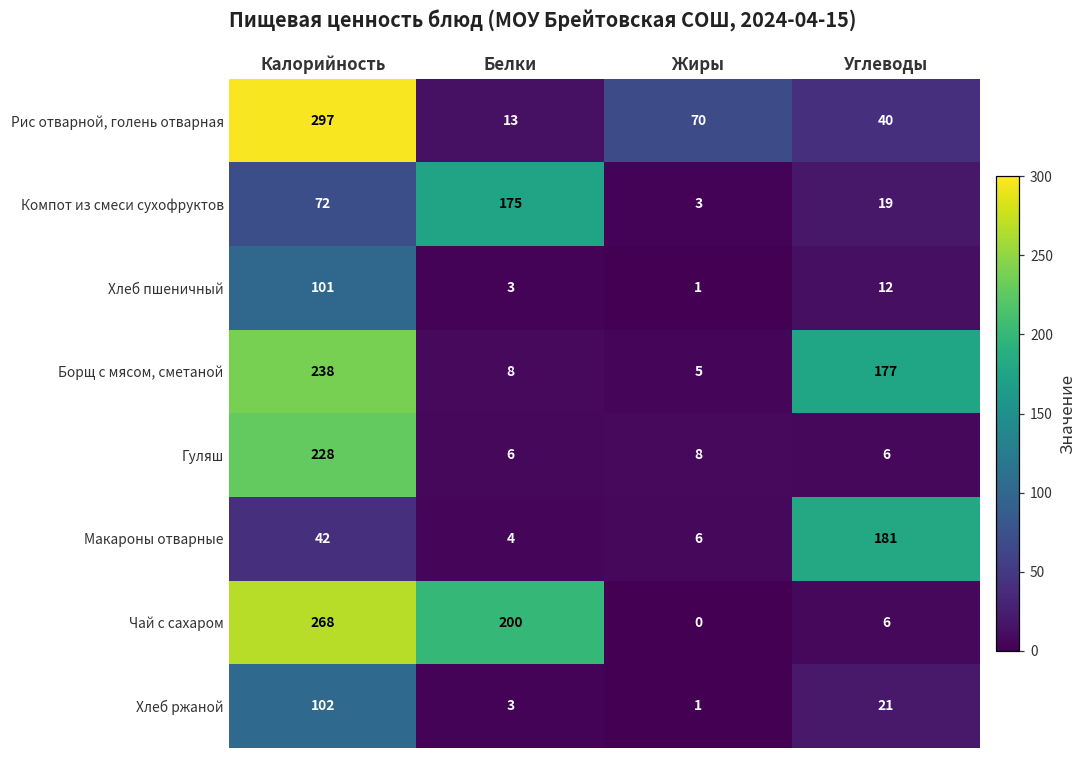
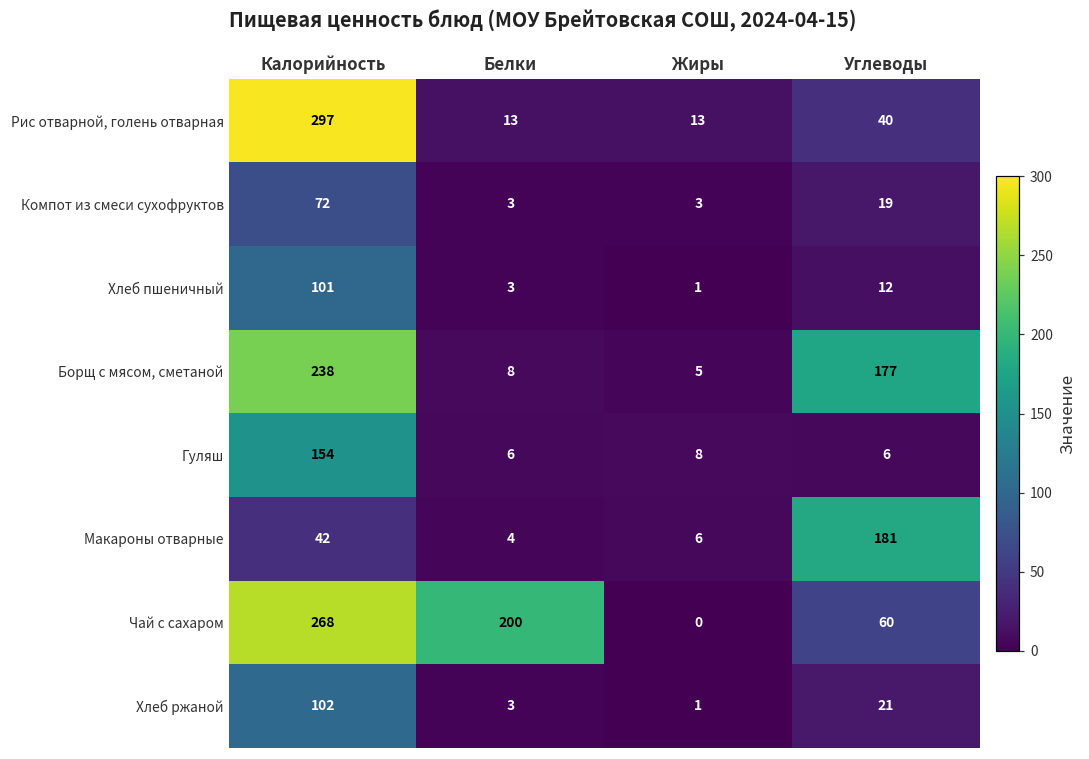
Рис отварной, голень отварная, Жиры: 70 -> 13
Компот из смеси сухофруктов, Белки: 175 -> 3
Гуляш, Калорийность: 228 -> 154
Чай с сахаром, Углеводы: 6 -> 60
